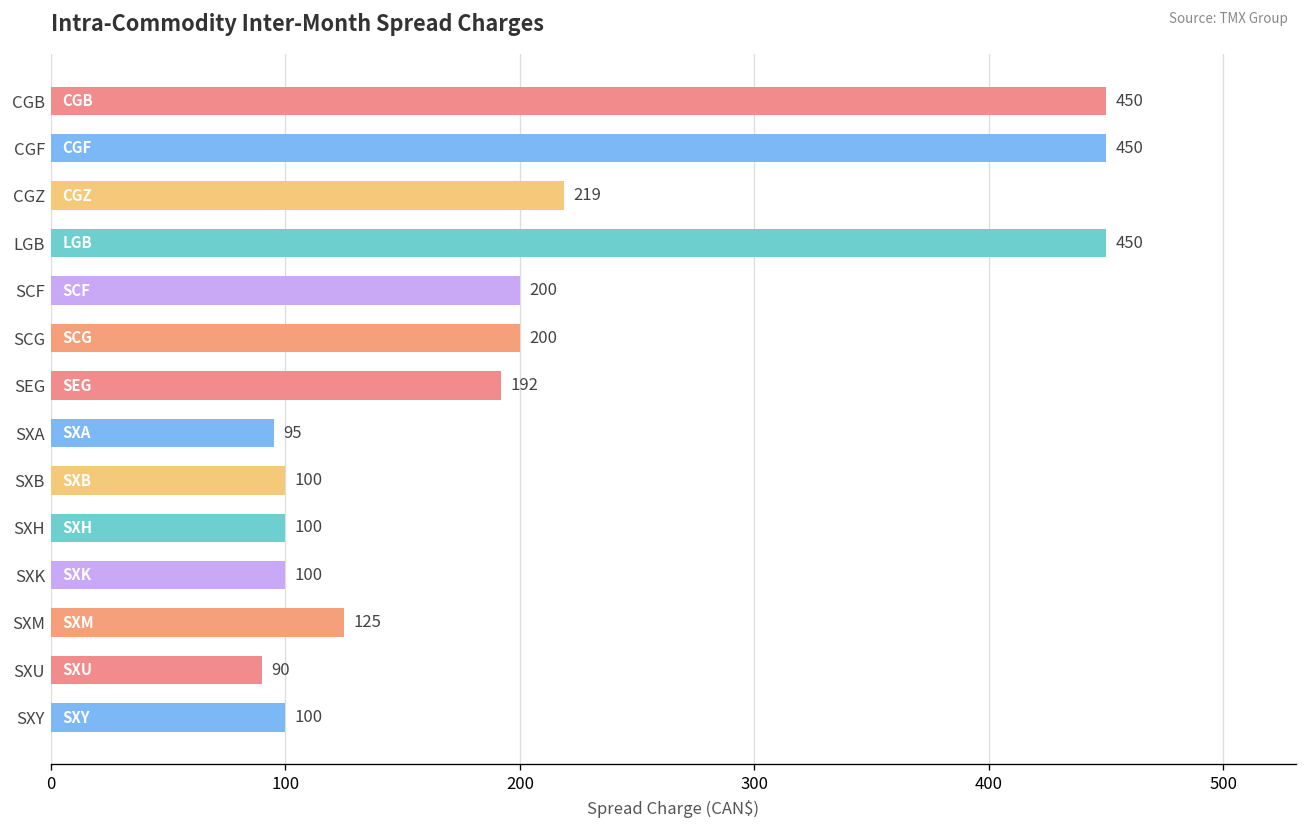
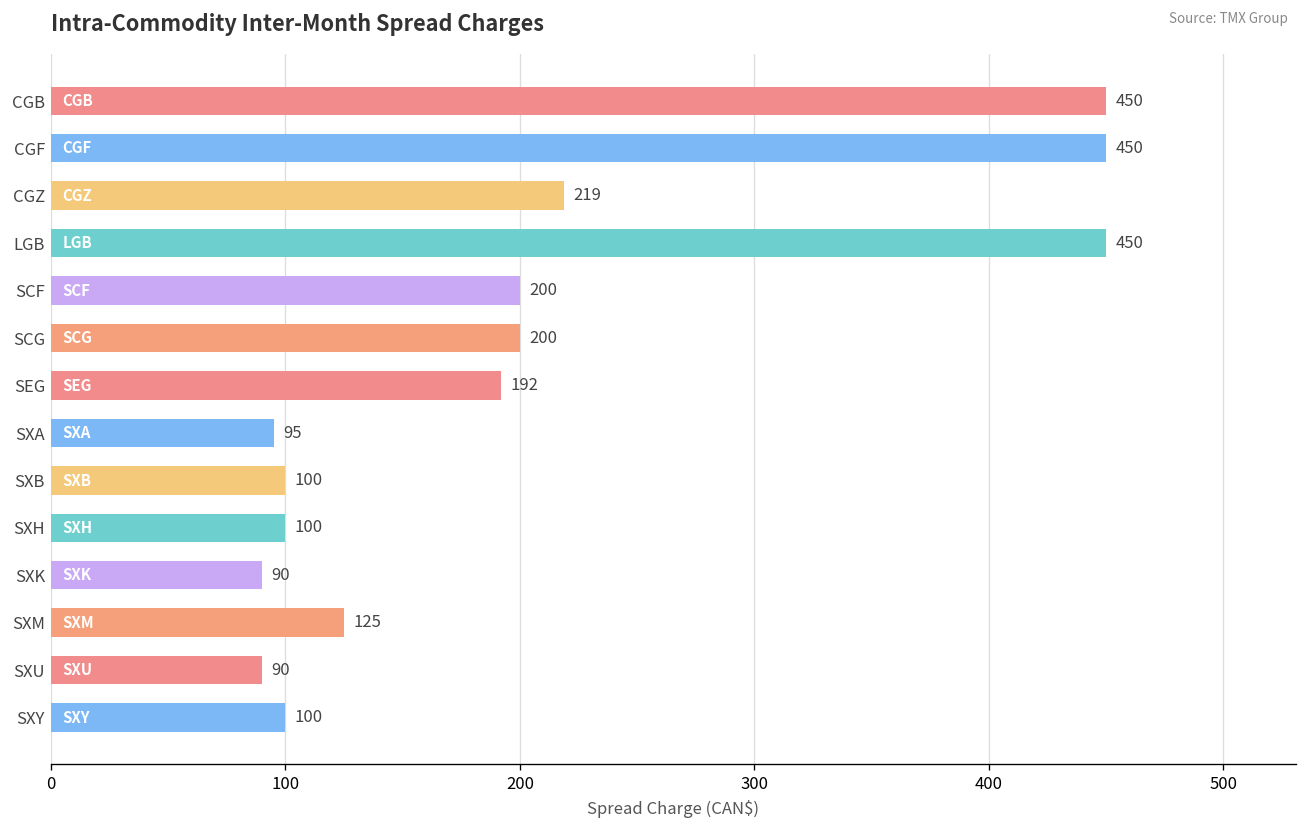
SXK: 100 -> 90
